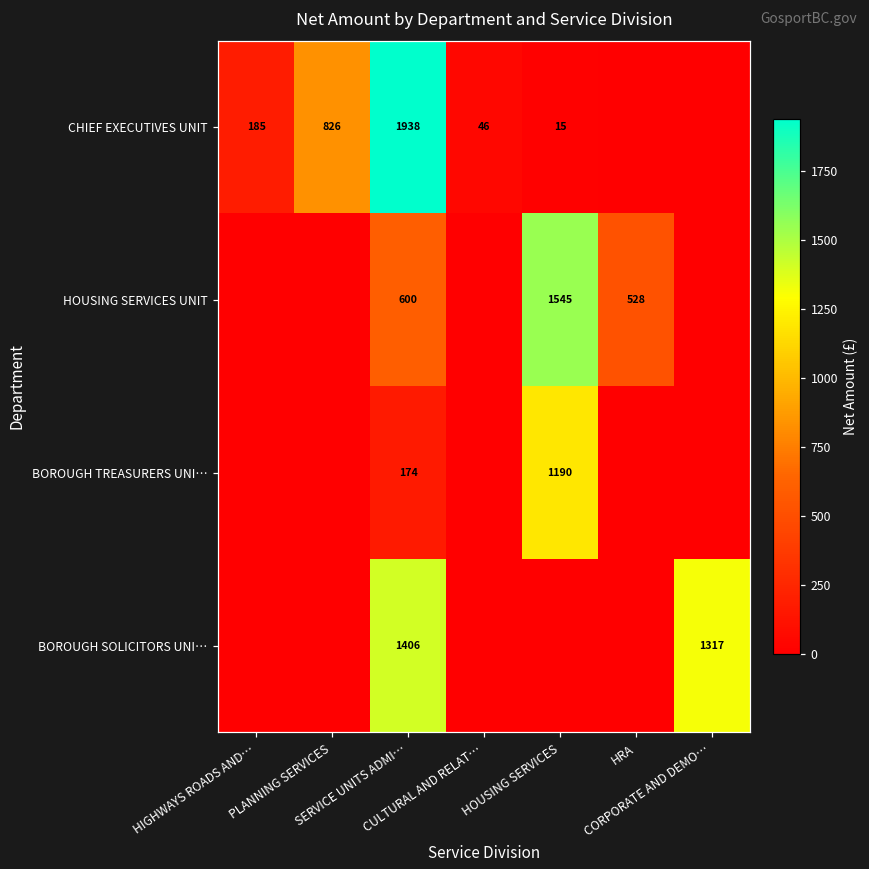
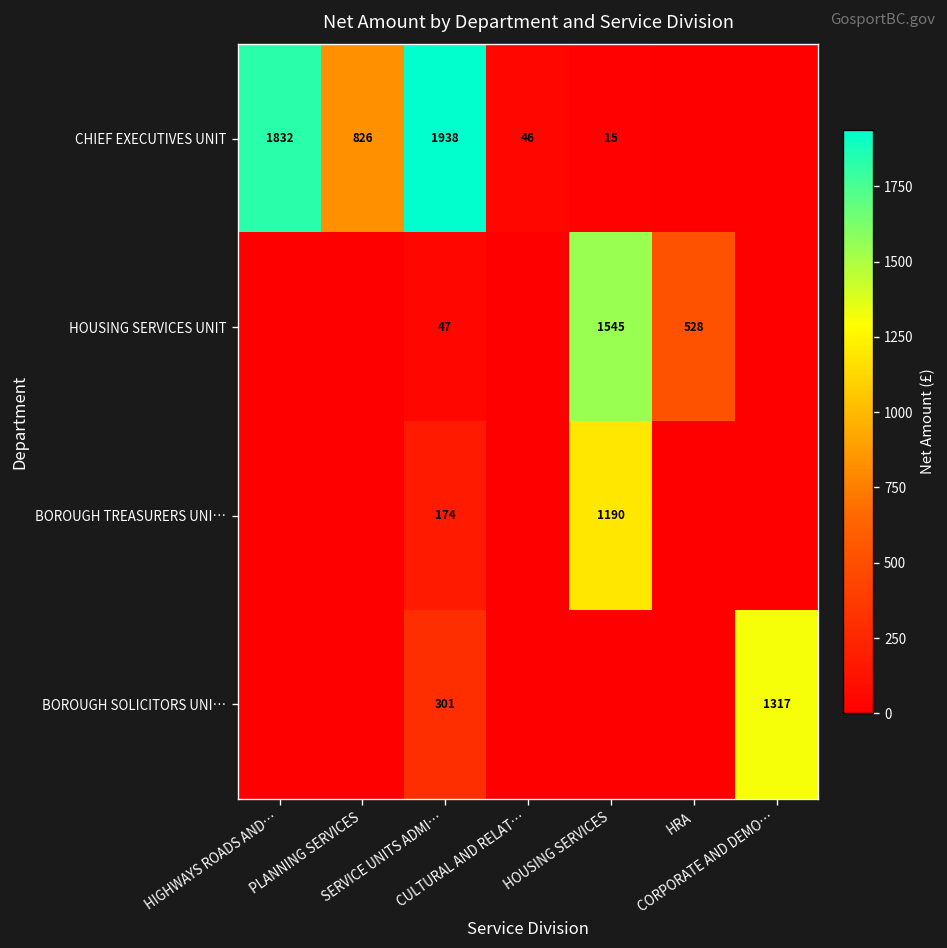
CHIEF EXECUTIVES UNIT, HIGHWAYS ROADS AND…: 185 -> 1832
HOUSING SERVICES UNIT, SERVICE UNITS ADMI…: 600 -> 47
BOROUGH SOLICITORS UNI…, SERVICE UNITS ADMI…: 1406 -> 301
